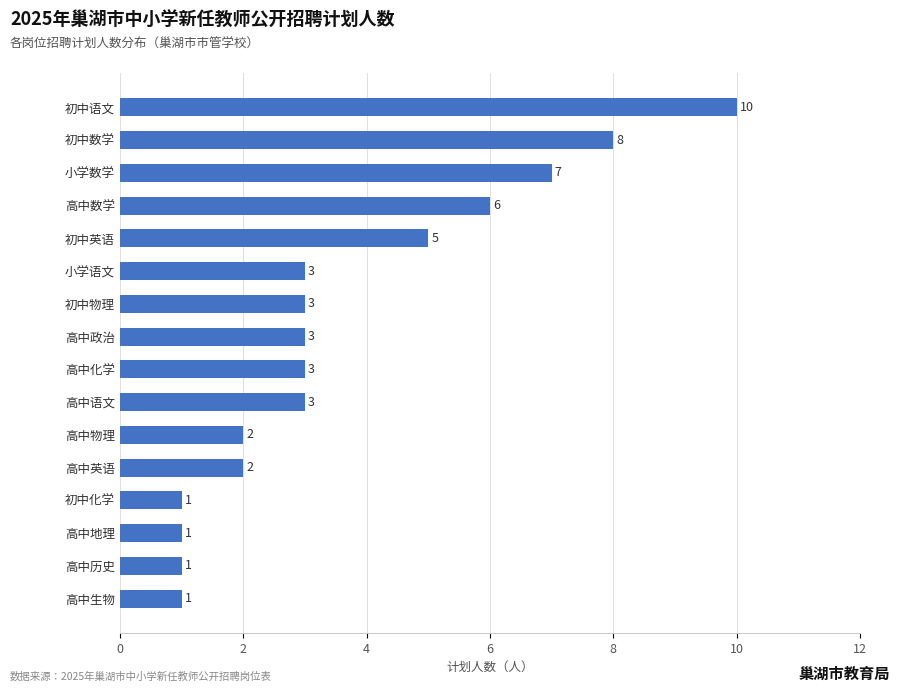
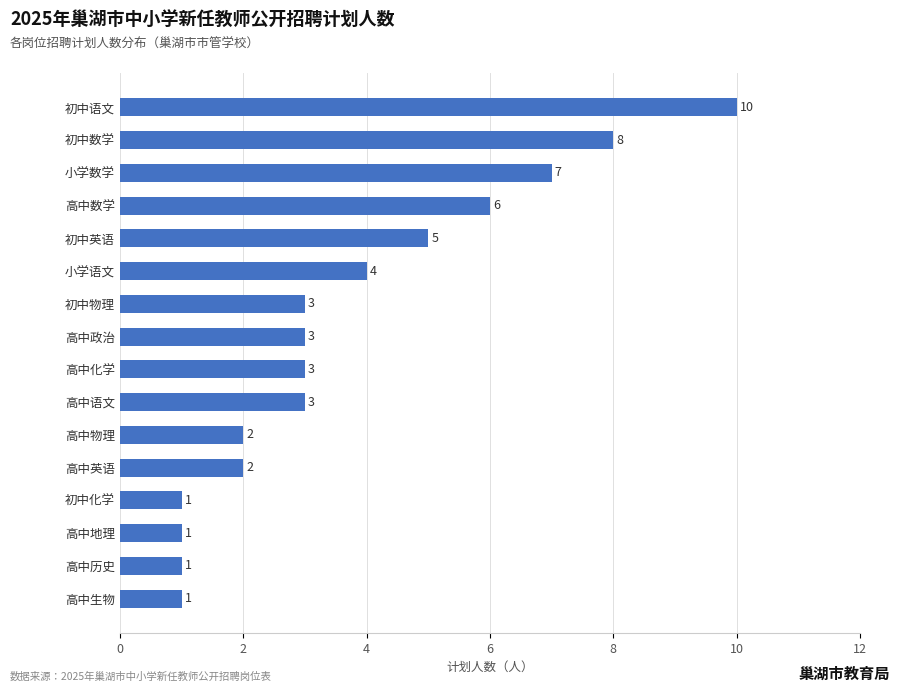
小学语文: 3 -> 4
